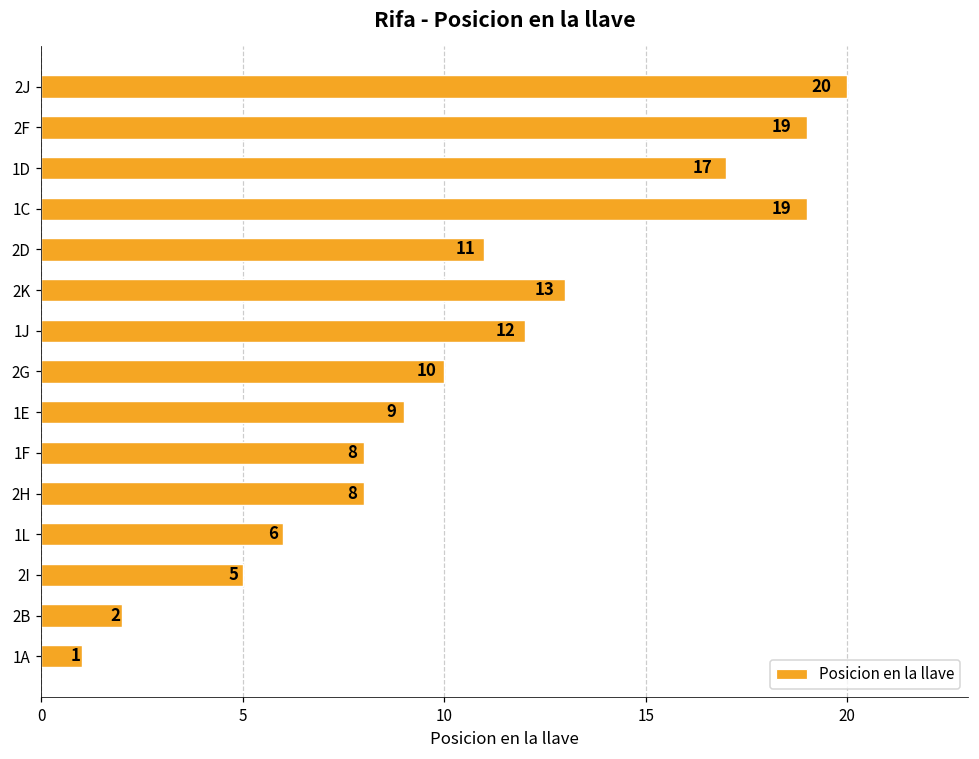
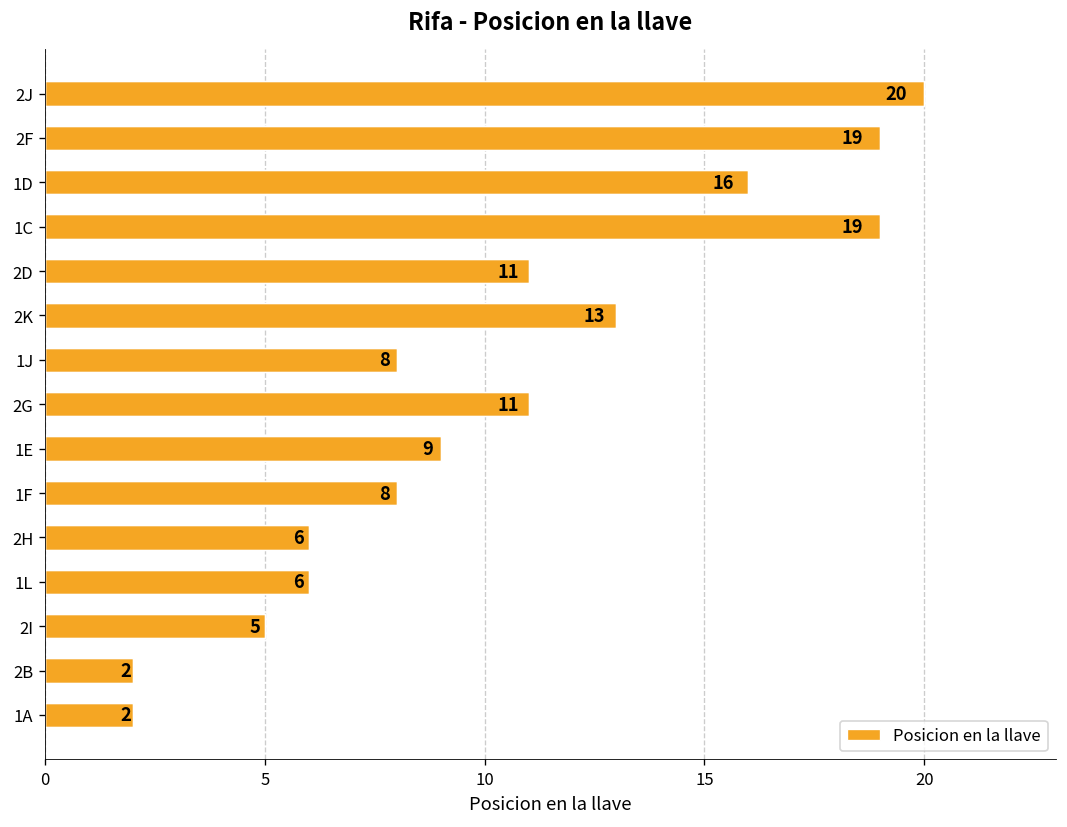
1D: 17 -> 16
1J: 12 -> 8
2G: 10 -> 11
2H: 8 -> 6
1A: 1 -> 2
